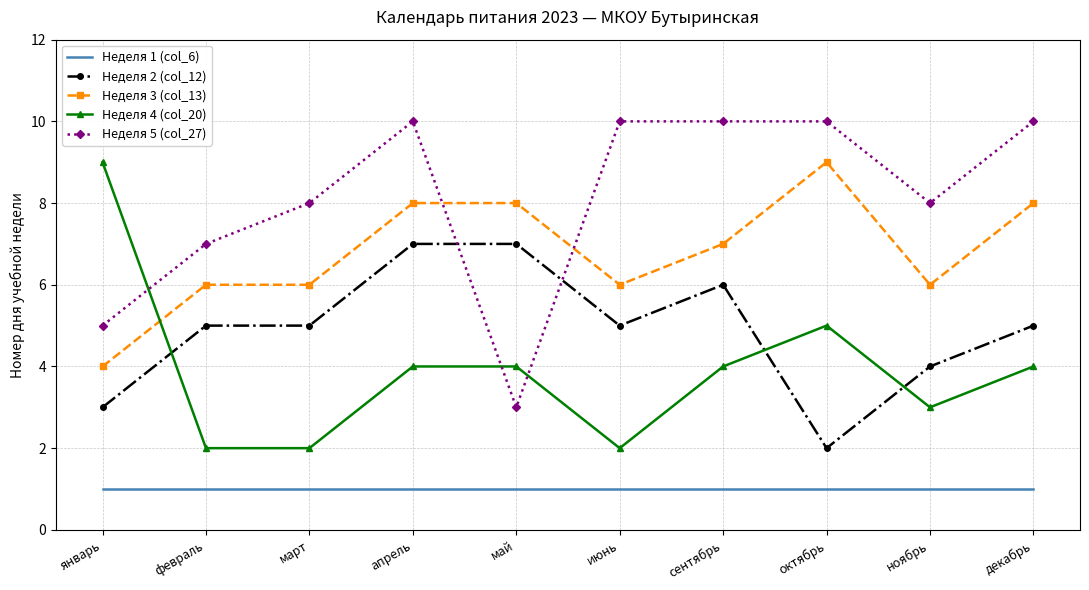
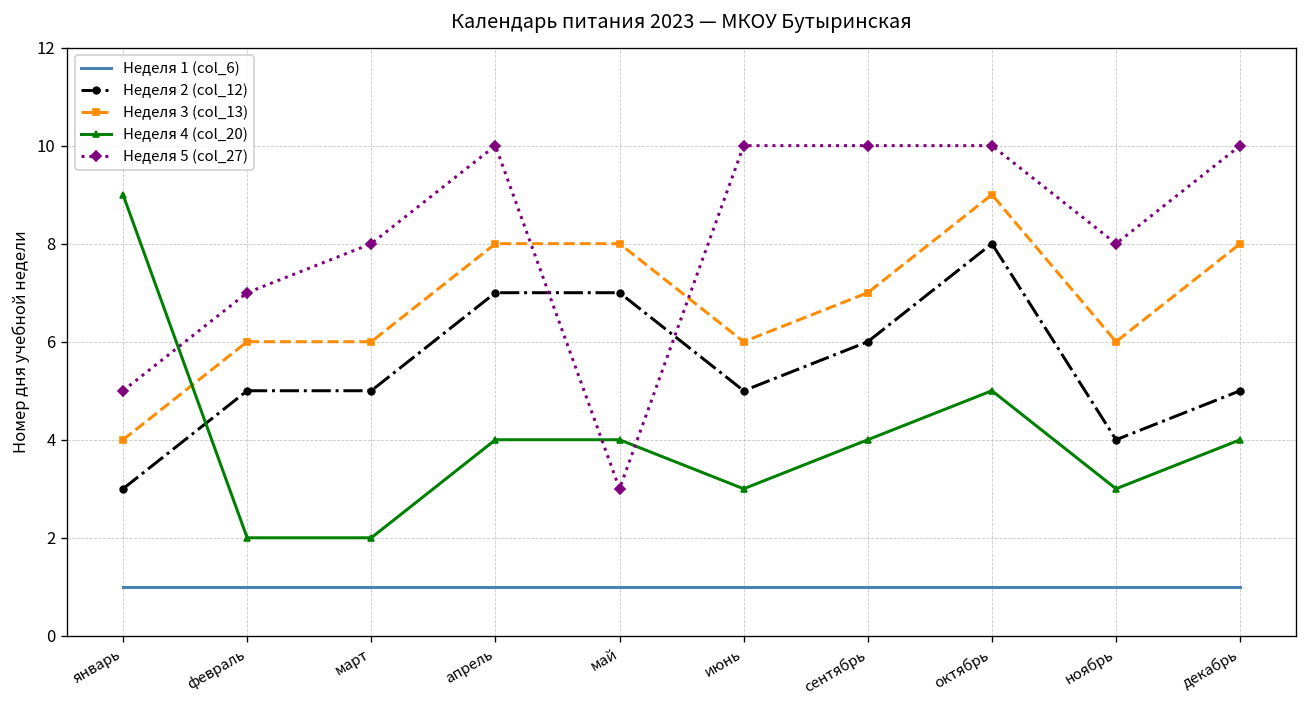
Неделя 4 (col_20), июнь: 2 -> 3
Неделя 2 (col_12), октябрь: 2 -> 8
